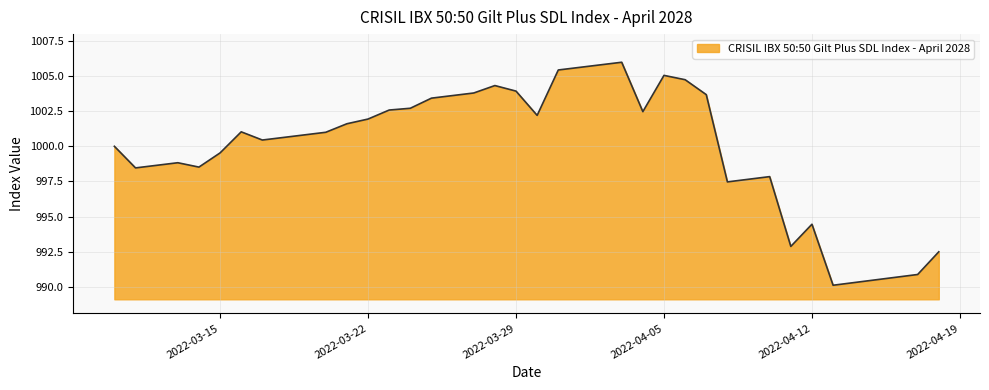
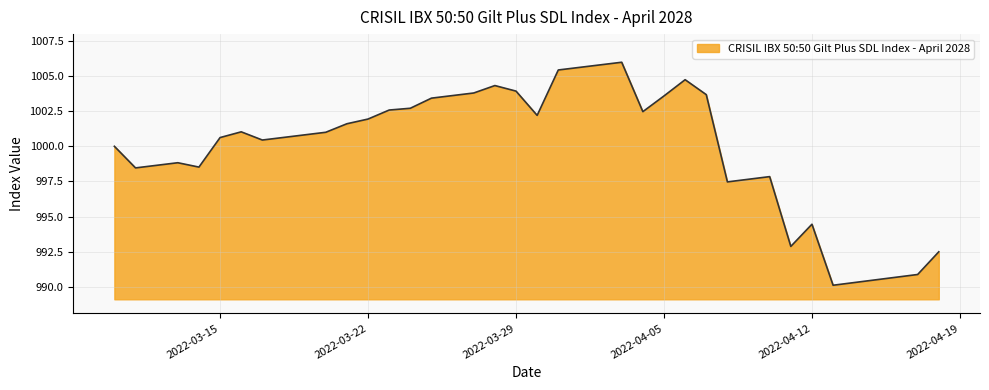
2022-03-15: 999.5 -> 1000.6
2022-04-05: 1005.0 -> 1003.6
